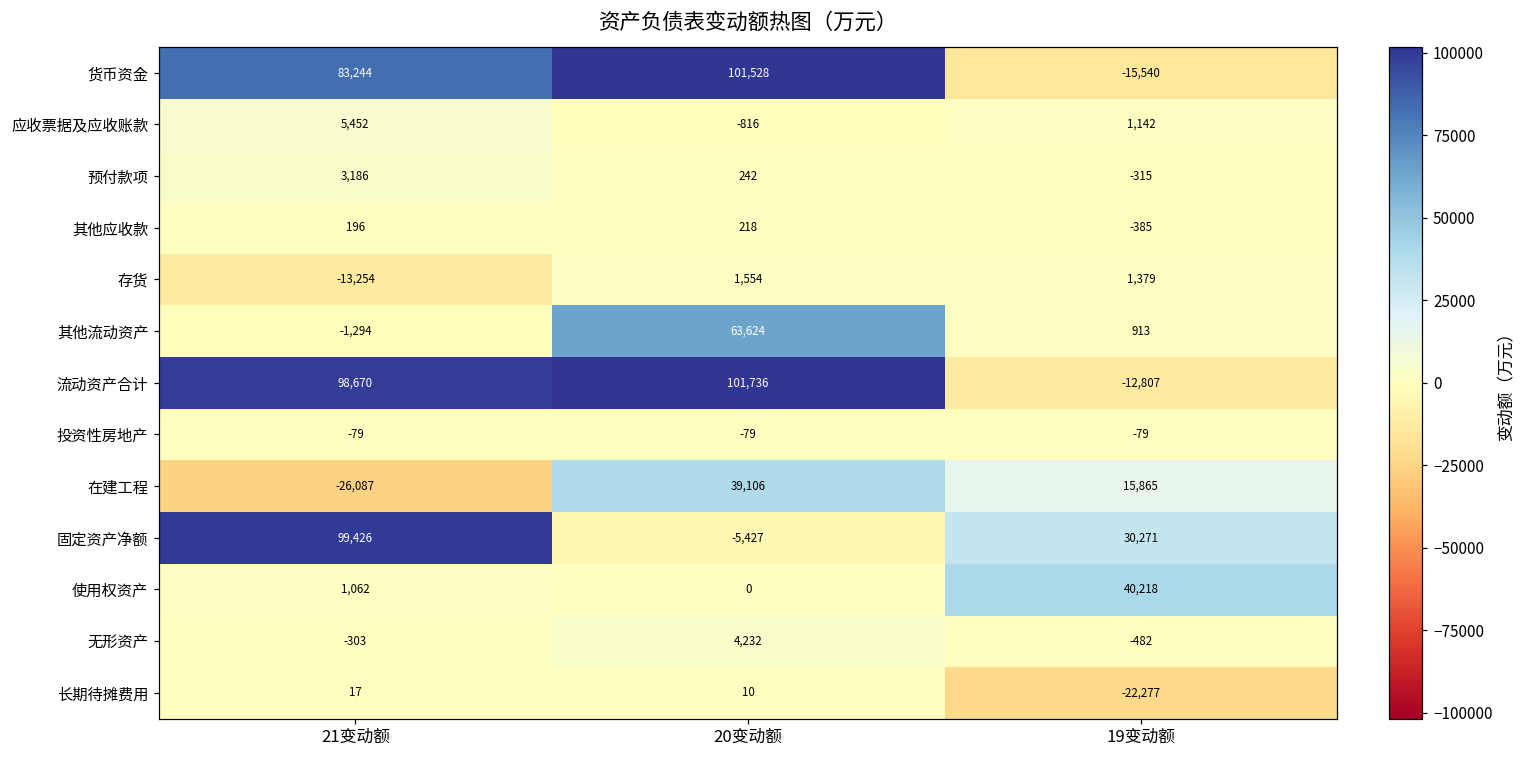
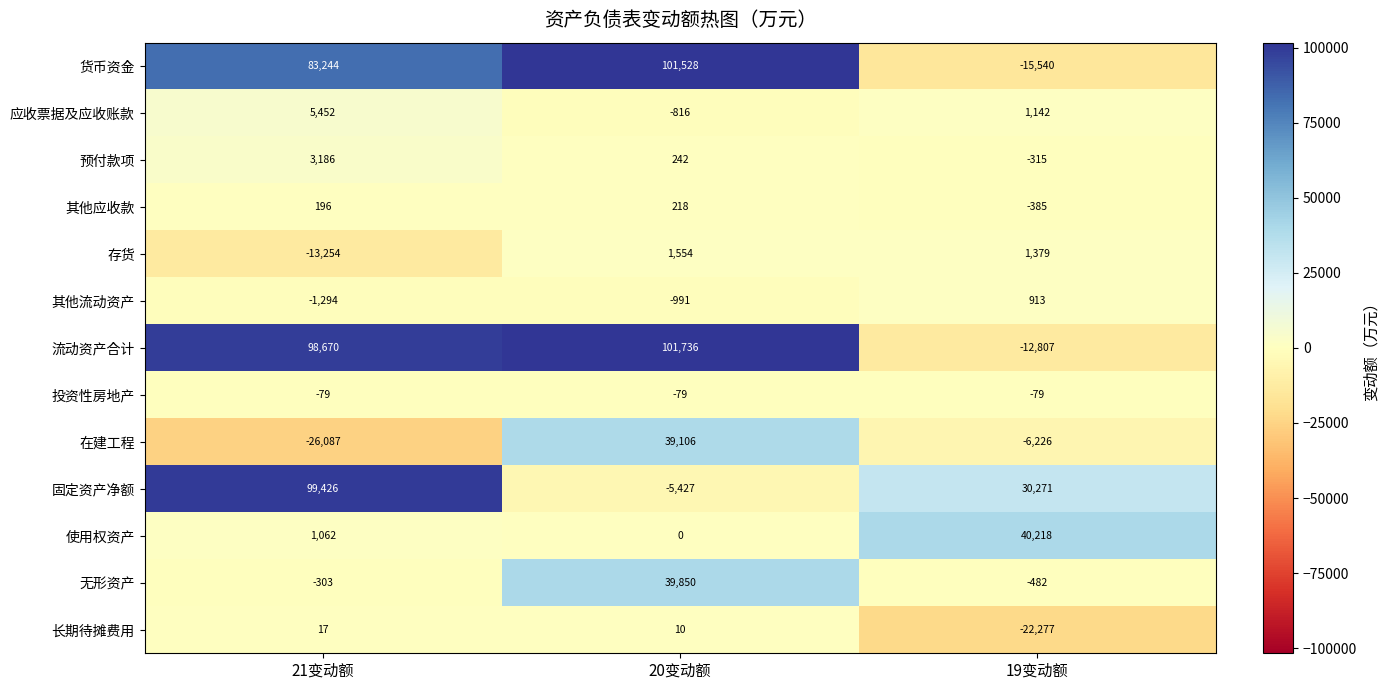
其他流动资产, 20变动额: 63,624 -> -991
在建工程, 19变动额: 15,865 -> -6,226
无形资产, 20变动额: 4,232 -> 39,850
